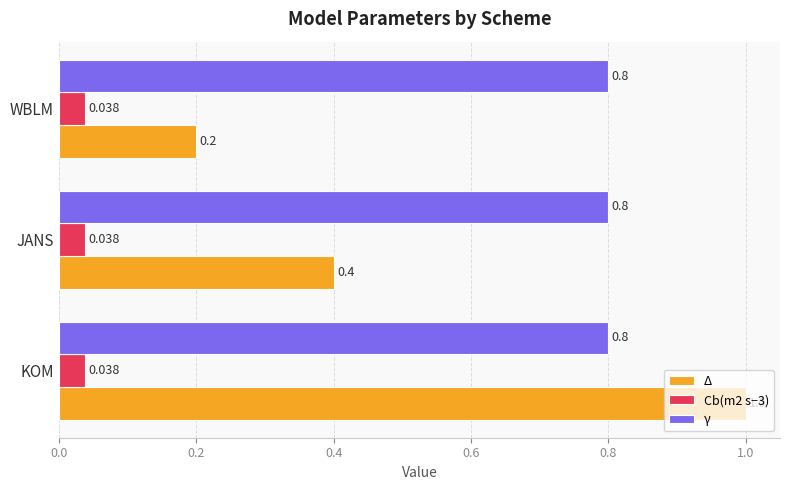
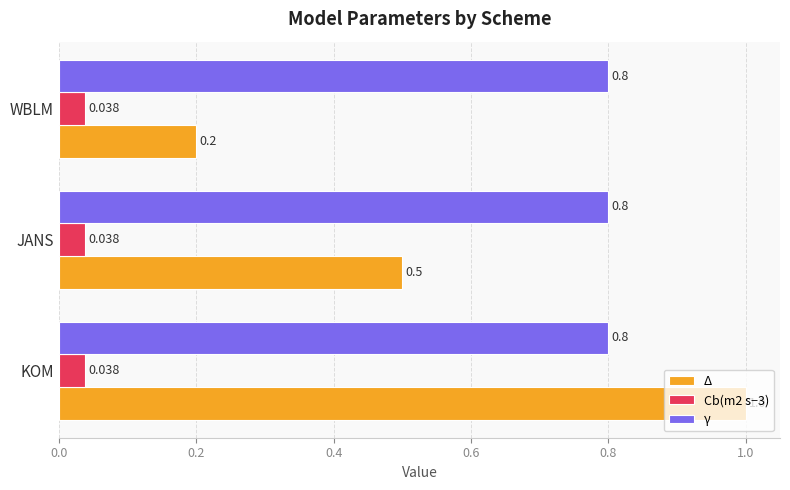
Δ, JANS: 0.4 -> 0.5
